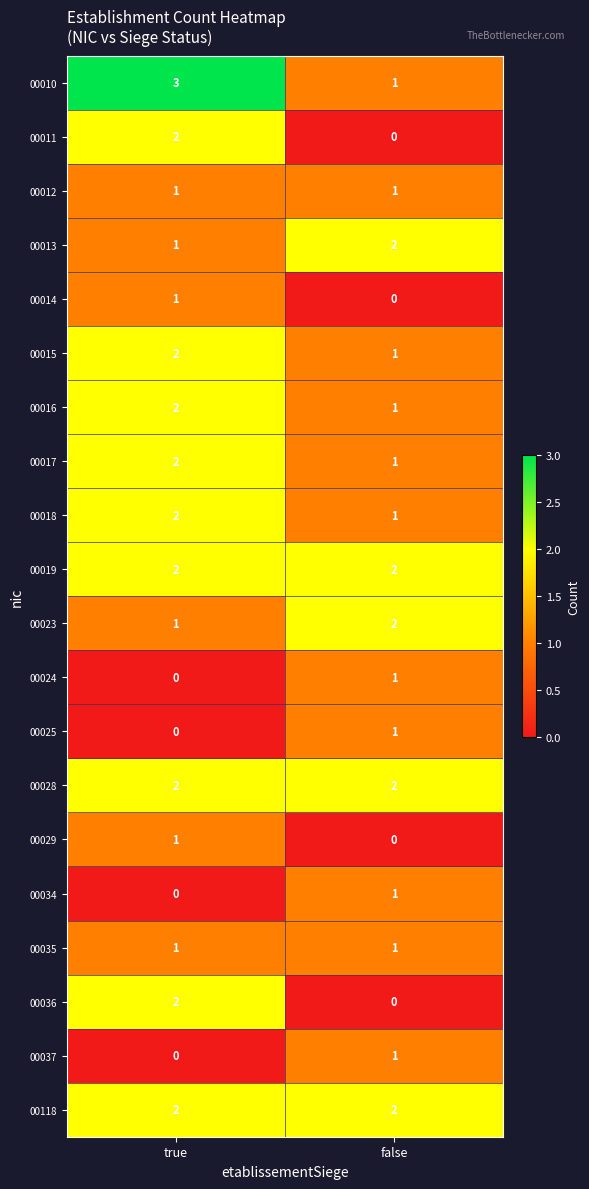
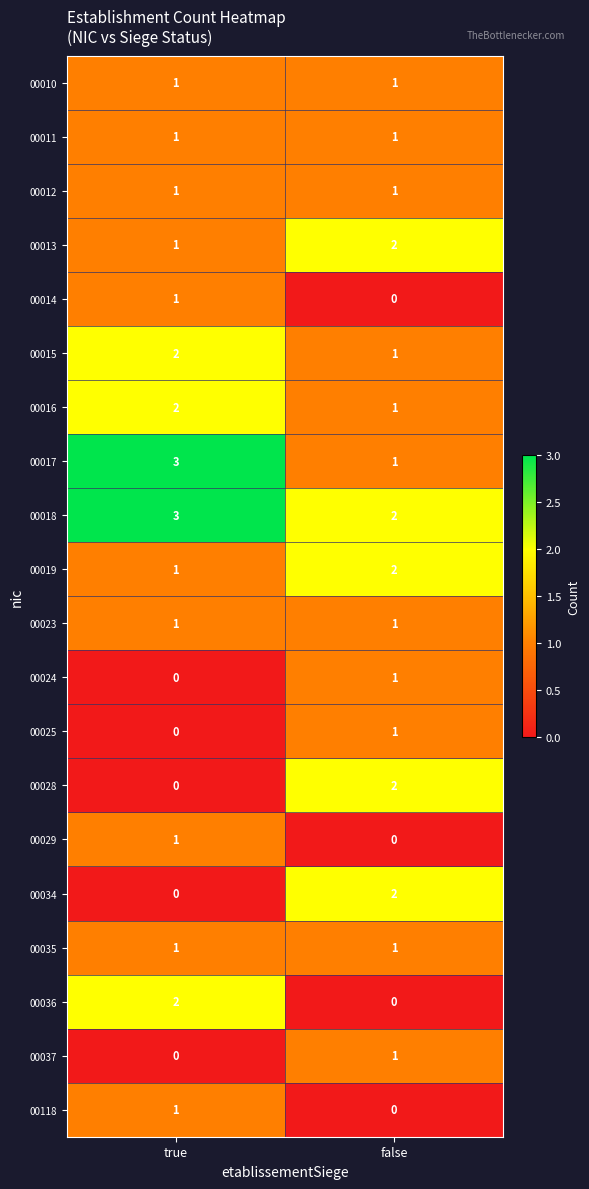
00010, true: 3 -> 1
00011, true: 2 -> 1
00011, false: 0 -> 1
00017, true: 2 -> 3
00018, true: 2 -> 3
00018, false: 1 -> 2
00019, true: 2 -> 1
00023, false: 2 -> 1
00028, true: 2 -> 0
00034, false: 1 -> 2
00118, true: 2 -> 1
00118, false: 2 -> 0
